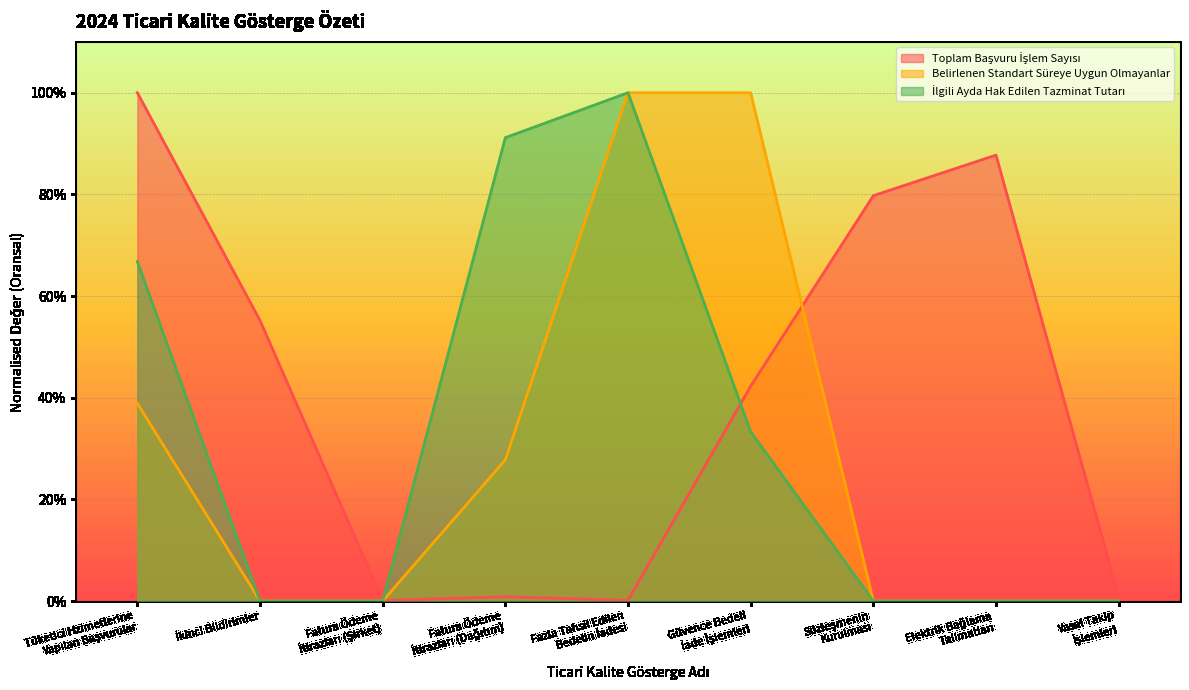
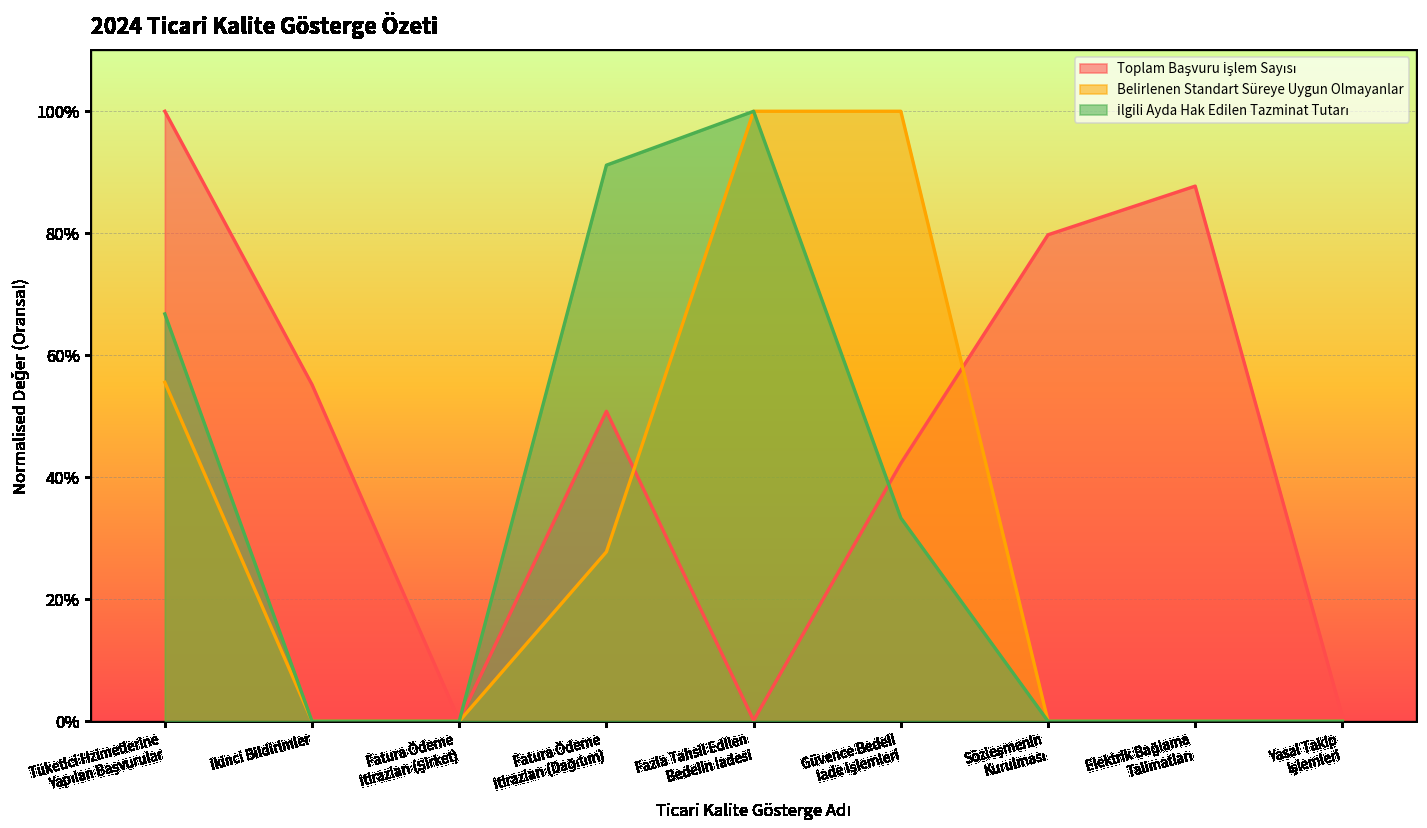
Belirlenen Standart Süreye Uygun Olmayanlar, Tüketici Hzimetlerine Yapılan Başvurular: 39% -> 56%
Toplam Başvuru İşlem Sayısı, Fatura Ödeme İtirazları (Dağıtım): 1% -> 51%
